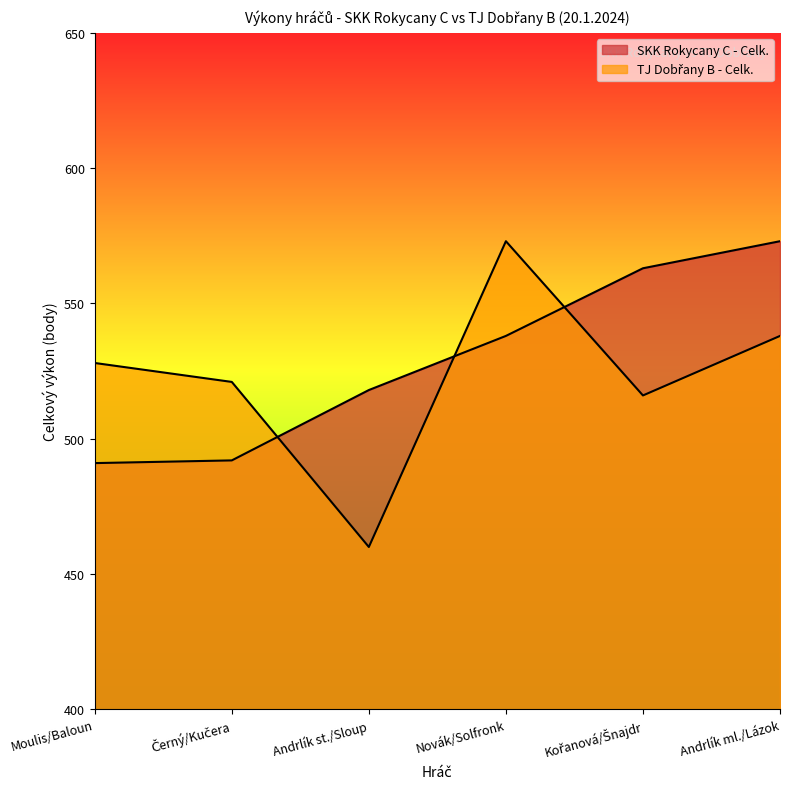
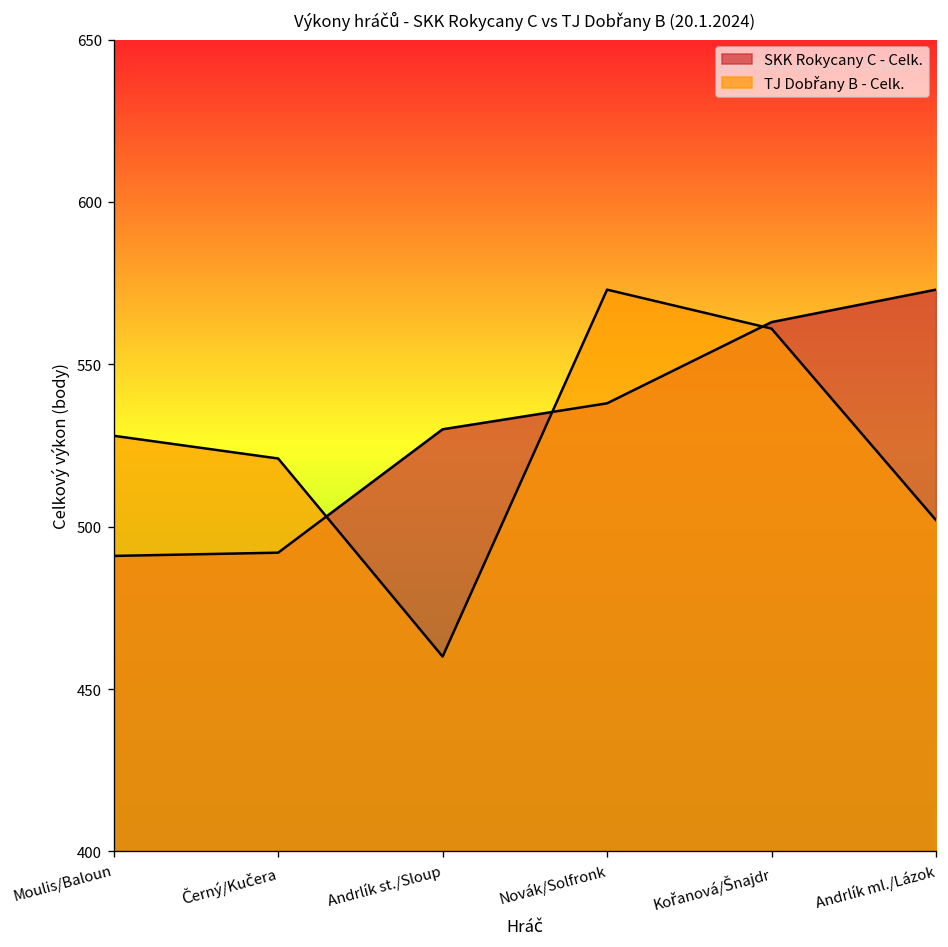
SKK Rokycany C - Celk., Andrlík st./Sloup: 518 -> 530
TJ Dobřany B - Celk., Kořanová/Šnajdr: 516 -> 561
TJ Dobřany B - Celk., Andrlík ml./Lázok: 538 -> 502
